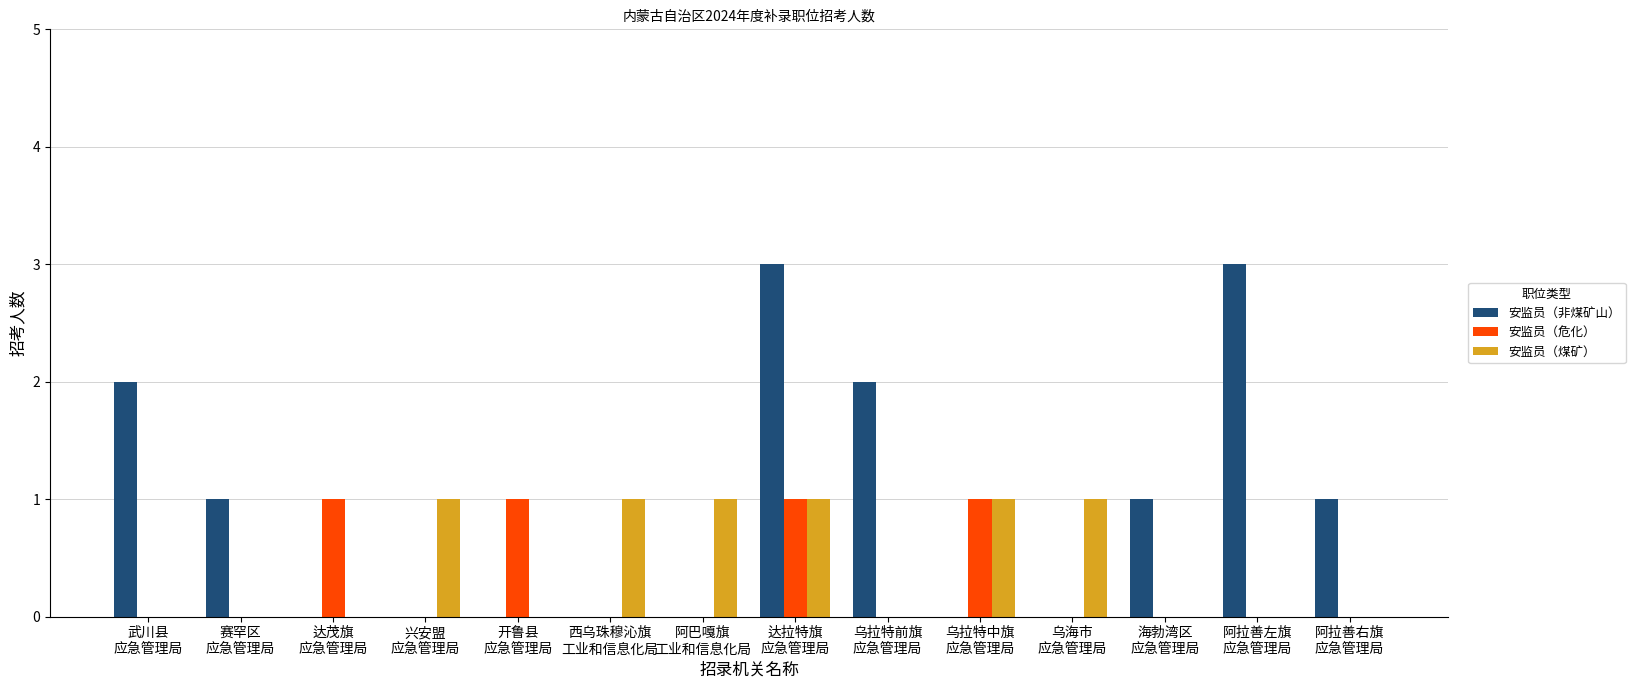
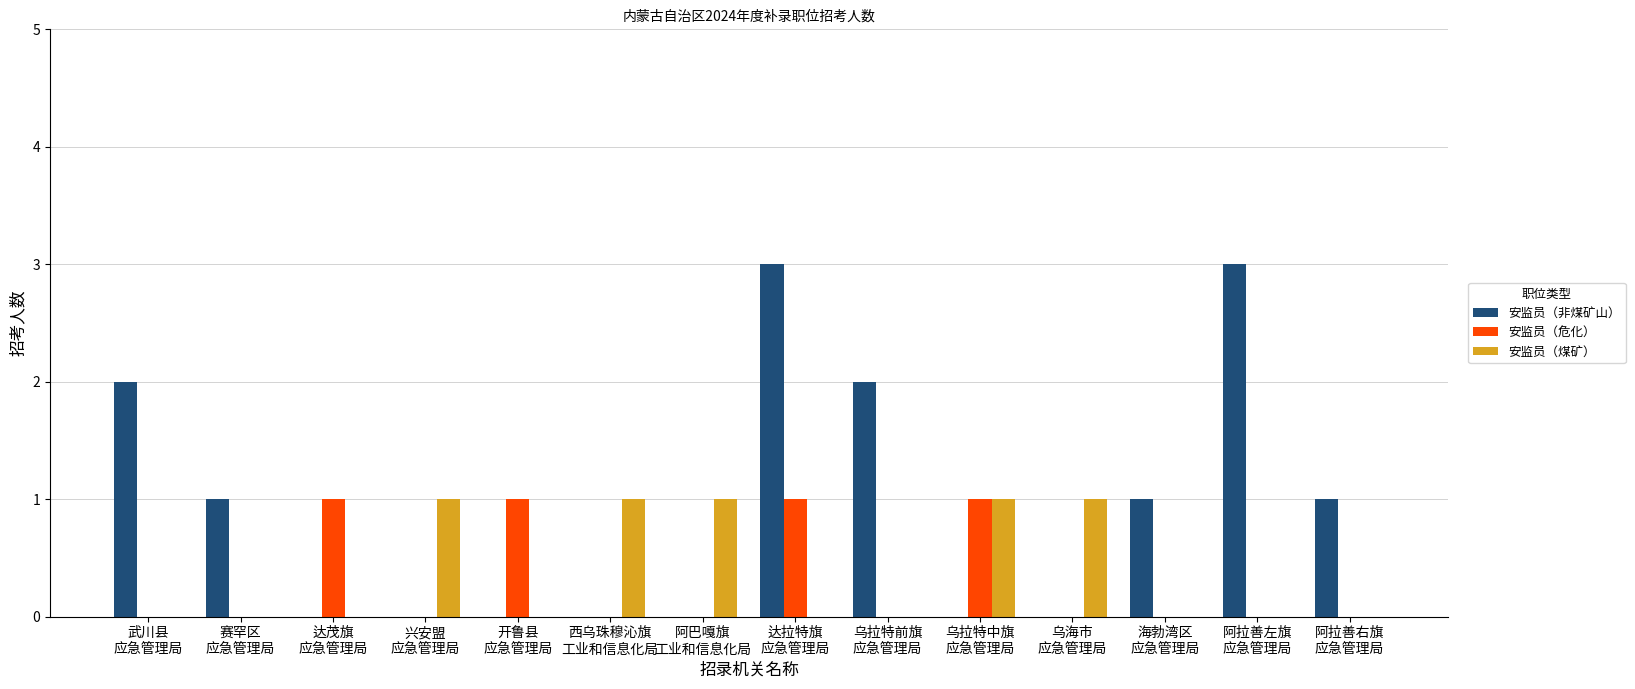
安监员（煤矿）, 达拉特旗 应急管理局: 1 -> 0
